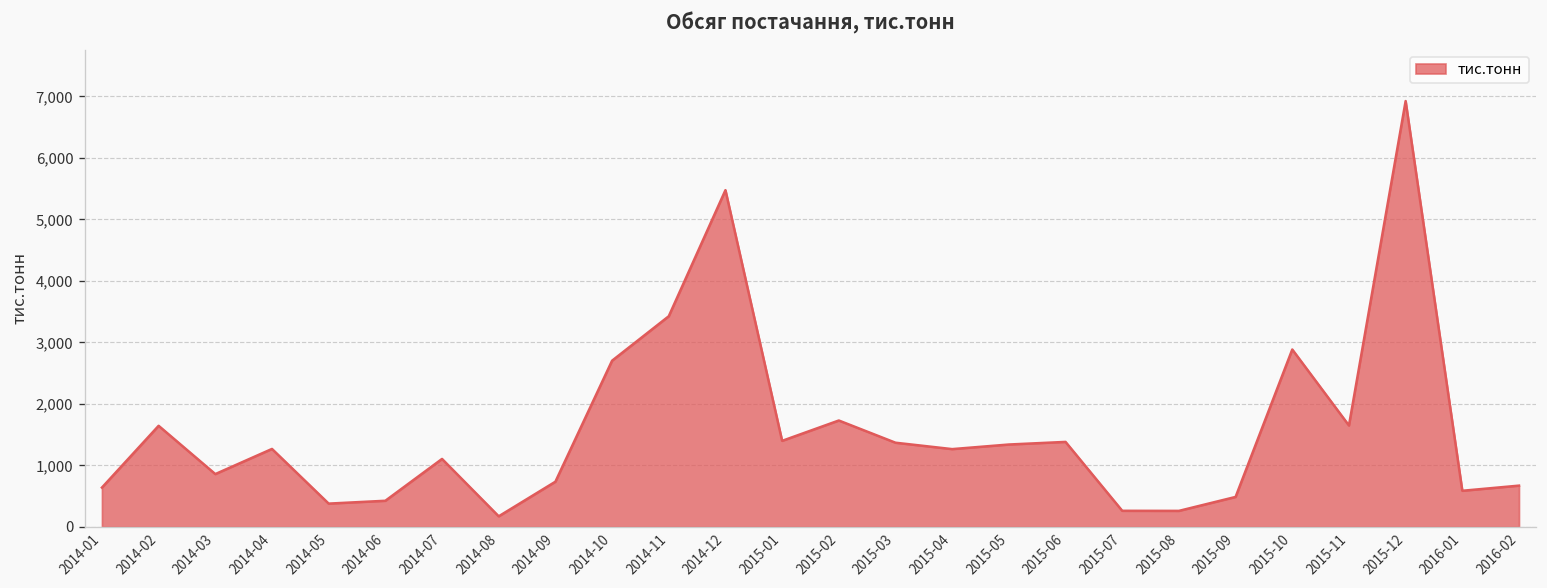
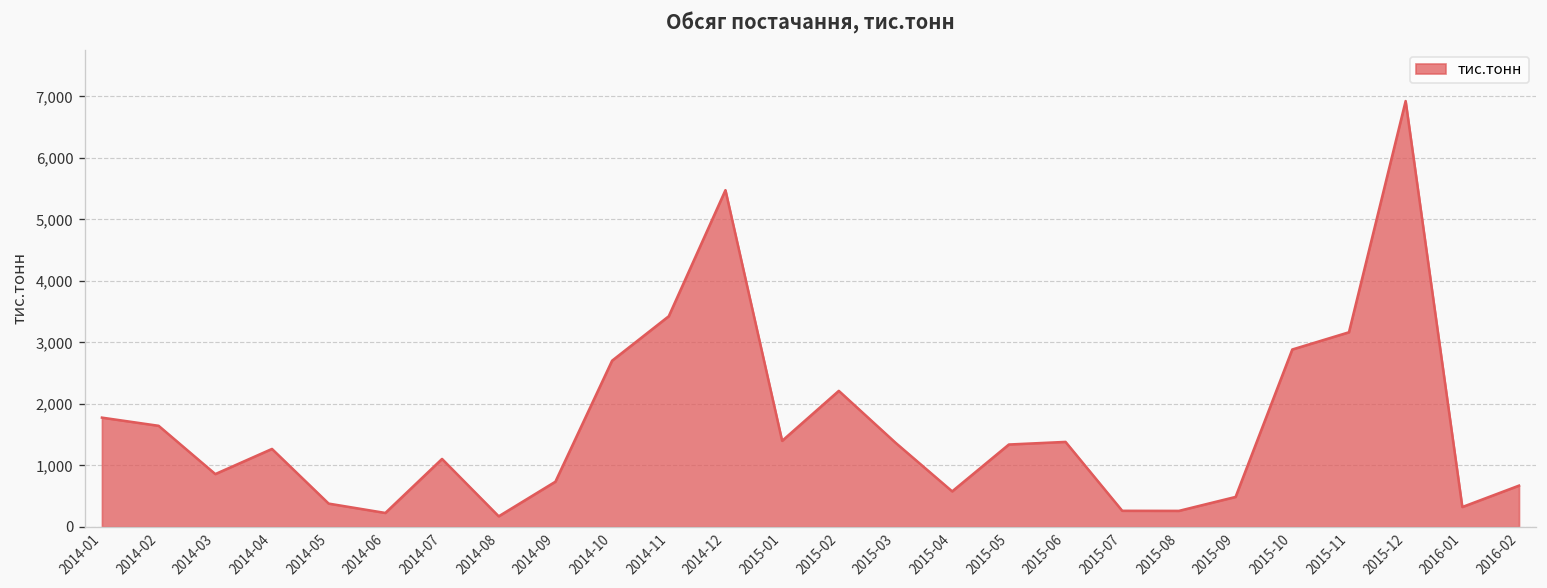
2014-01: 600 -> 1,800
2014-06: 400 -> 200
2015-02: 1,700 -> 2,200
2015-04: 1,300 -> 600
2015-11: 1,600 -> 3,200
2016-01: 600 -> 300
